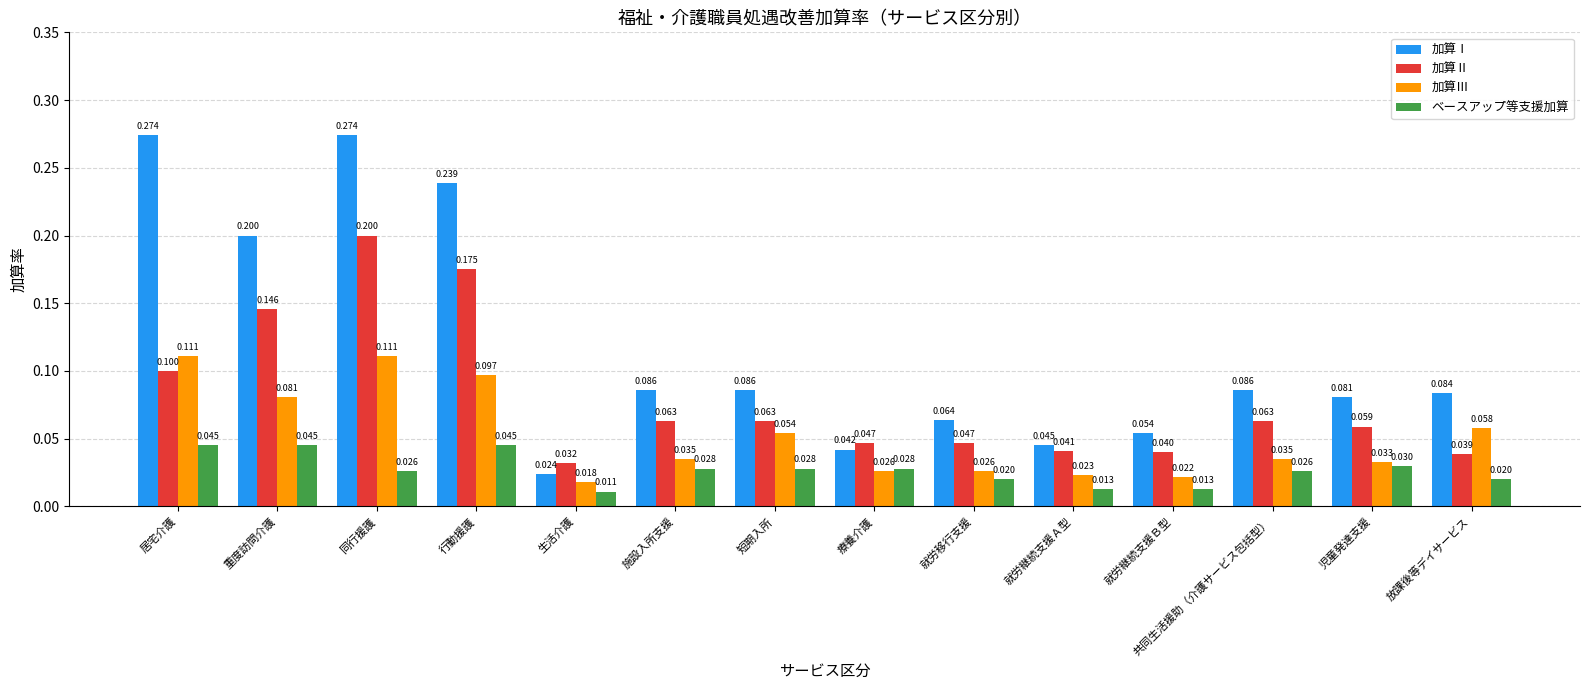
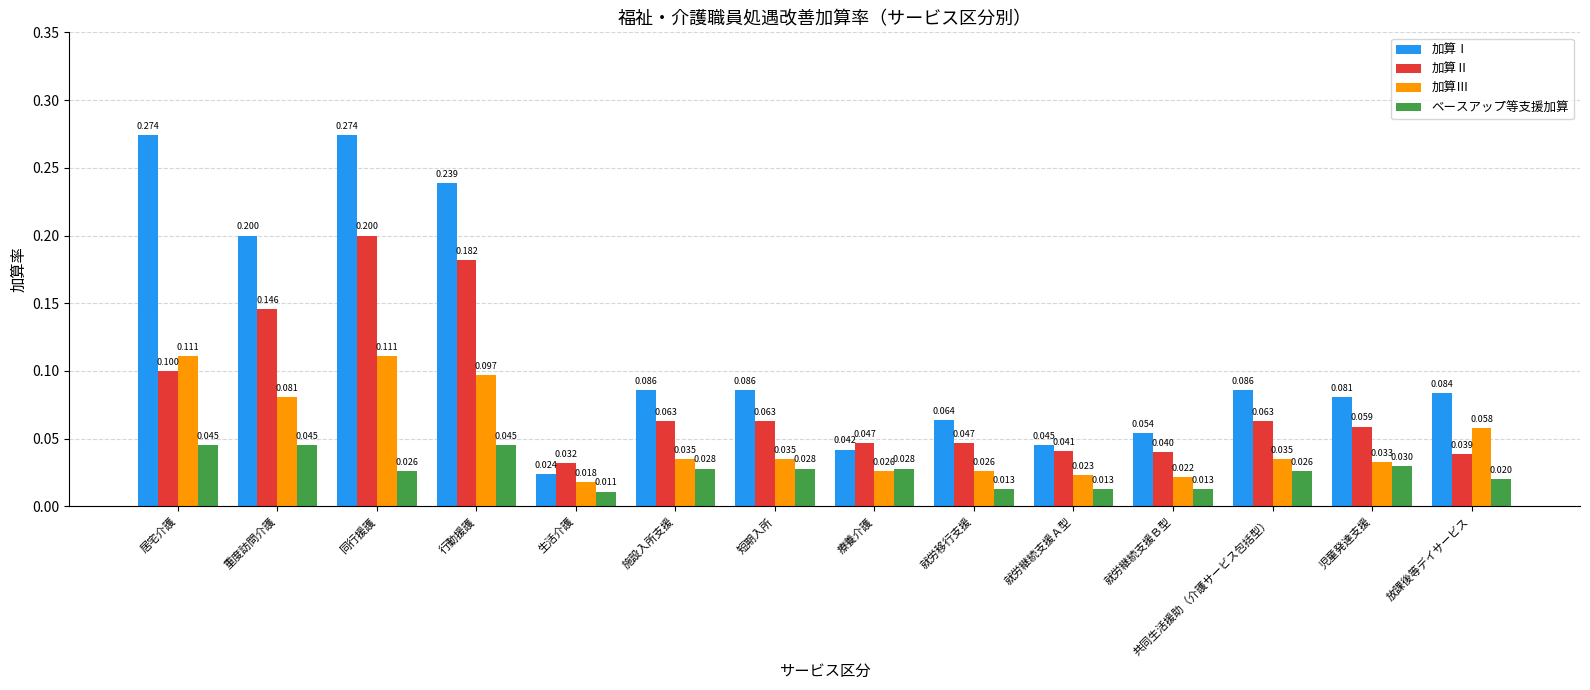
加算Ⅱ, 行動援護: 0.175 -> 0.182
加算Ⅲ, 短期入所: 0.054 -> 0.035
ベースアップ等支援加算, 就労移行支援: 0.020 -> 0.013
